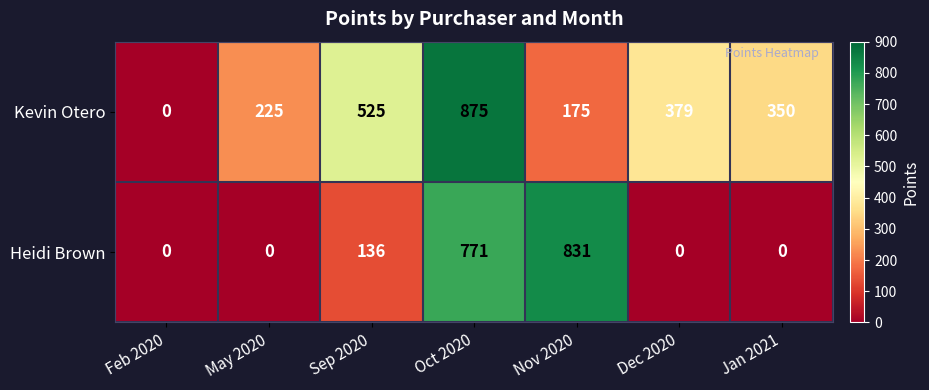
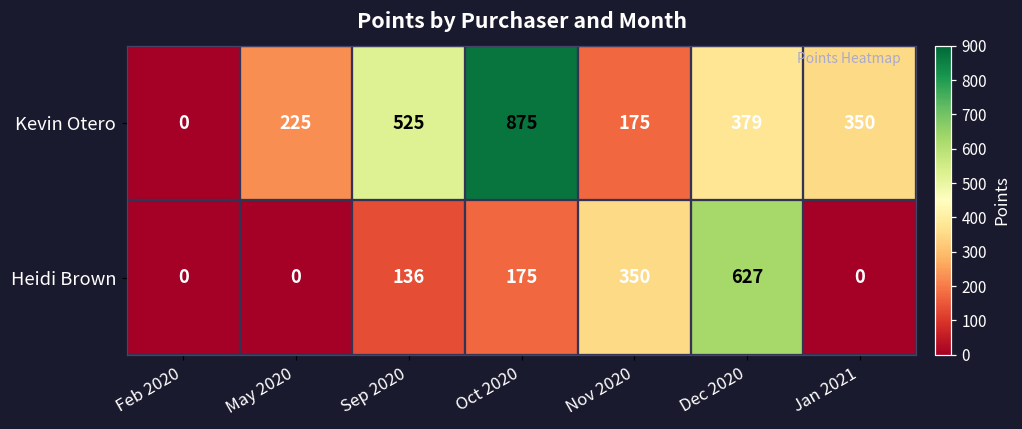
Heidi Brown, Oct 2020: 771 -> 175
Heidi Brown, Nov 2020: 831 -> 350
Heidi Brown, Dec 2020: 0 -> 627
